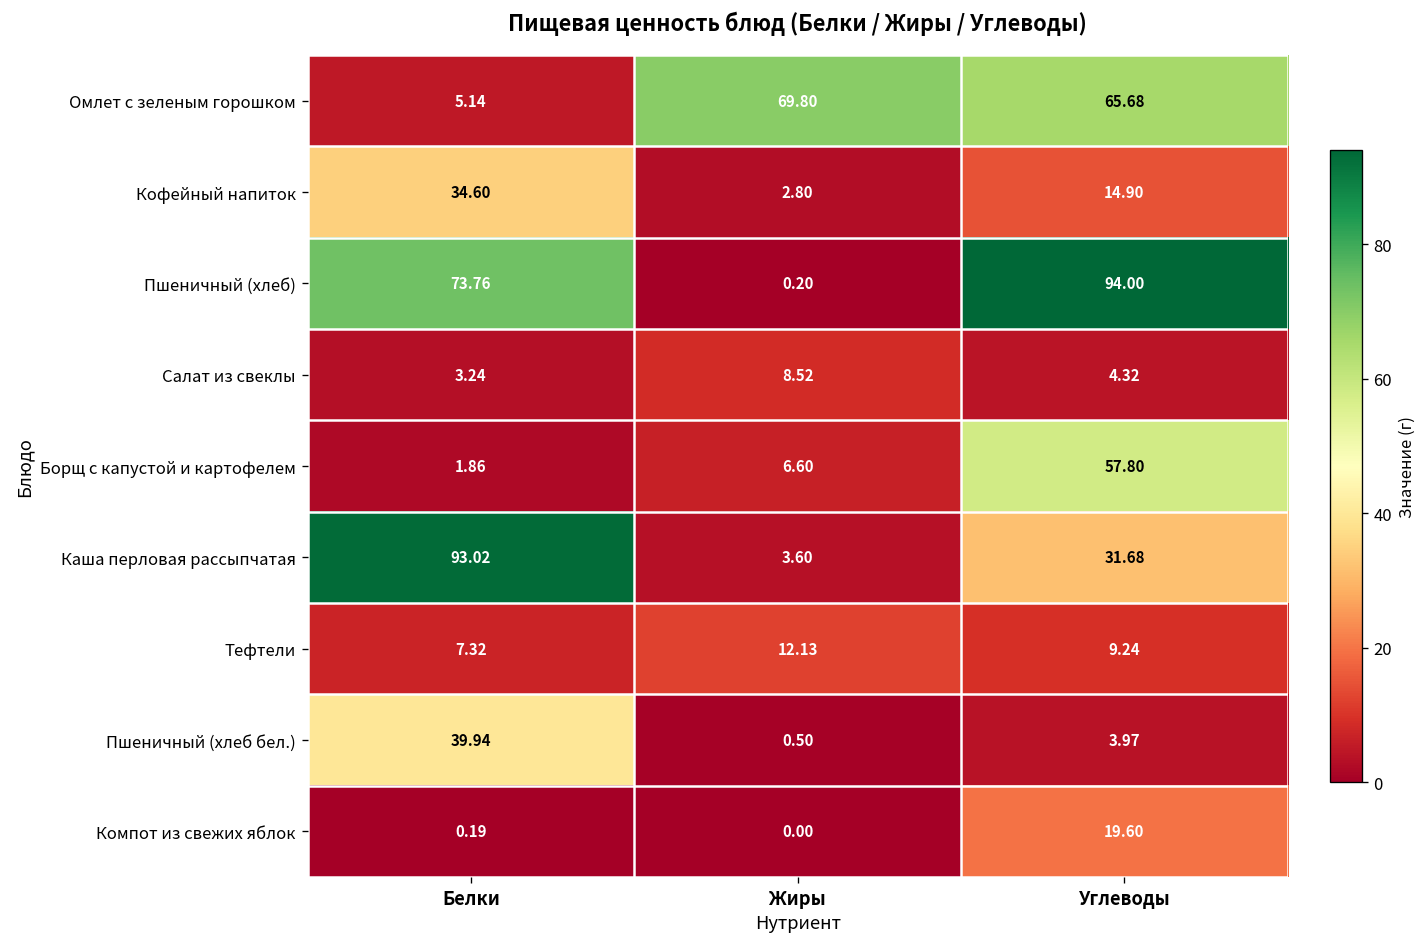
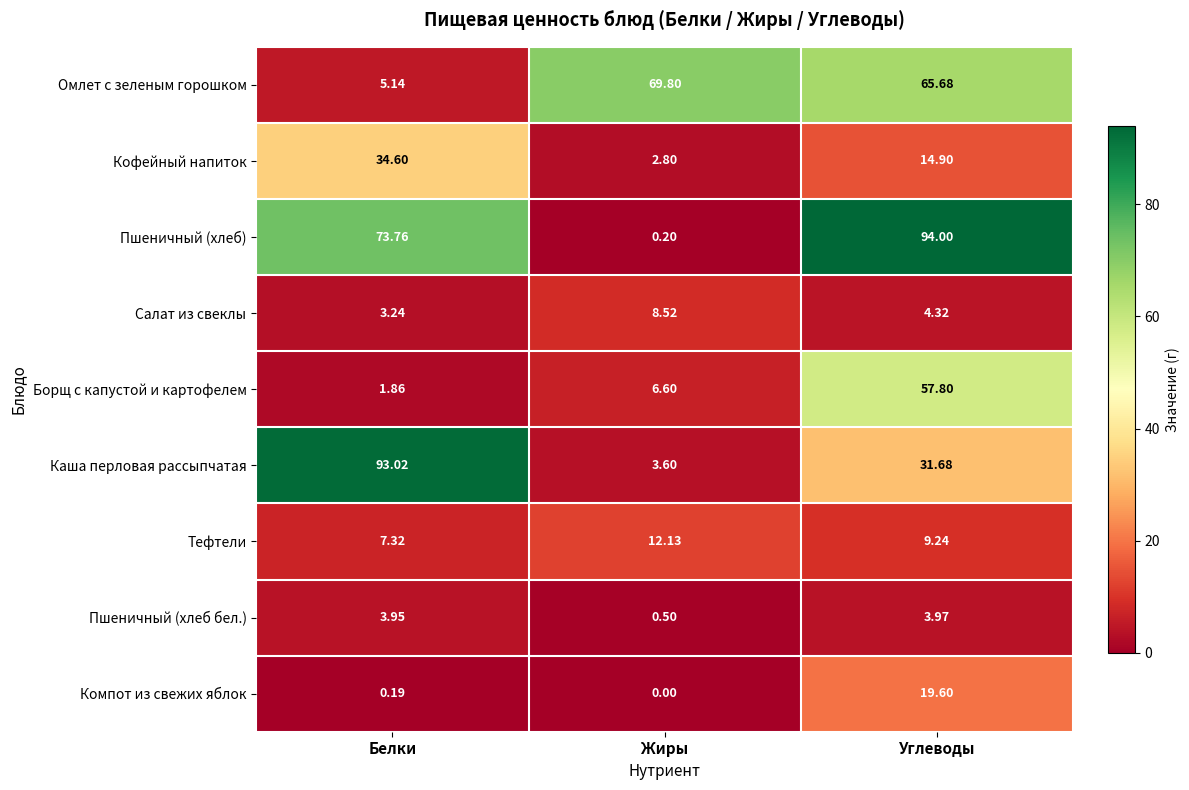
Пшеничный (хлеб бел.), Белки: 39.94 -> 3.95
